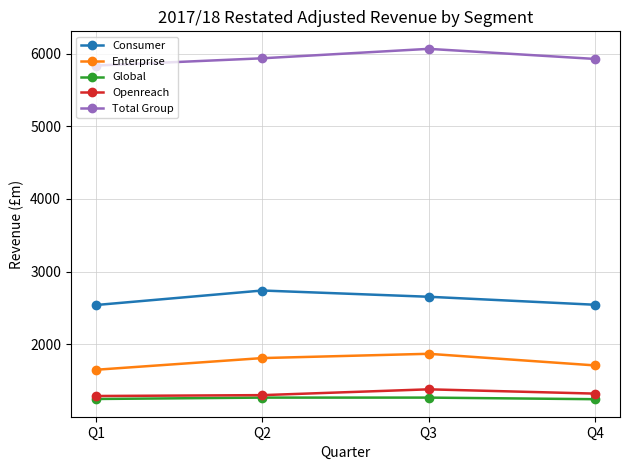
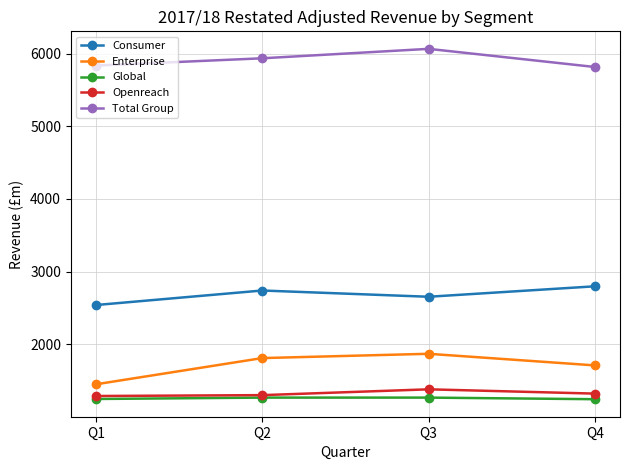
Enterprise, Q1: 1600 -> 1400
Consumer, Q4: 2500 -> 2800
Total Group, Q4: 5900 -> 5800
